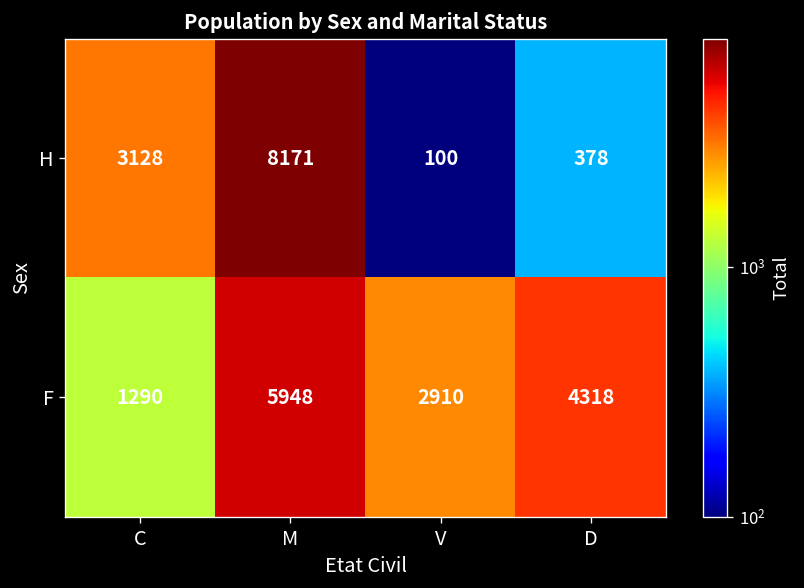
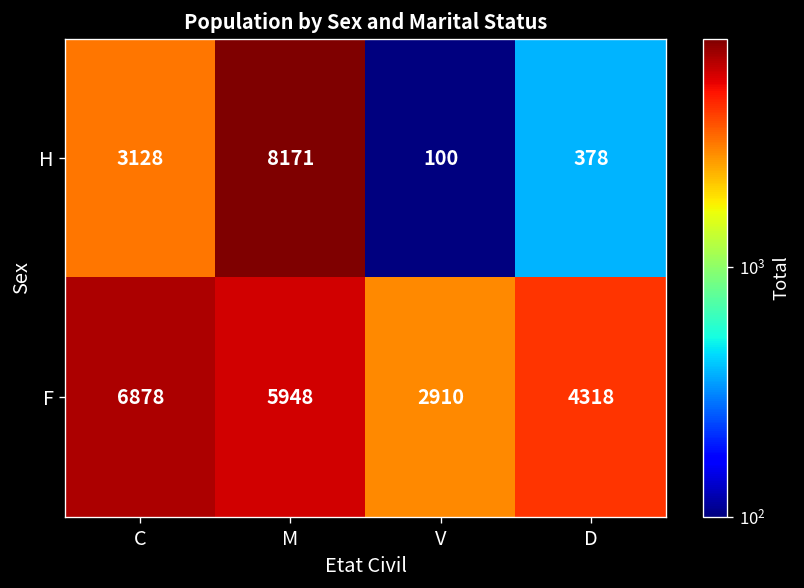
F, C: 1290 -> 6878
